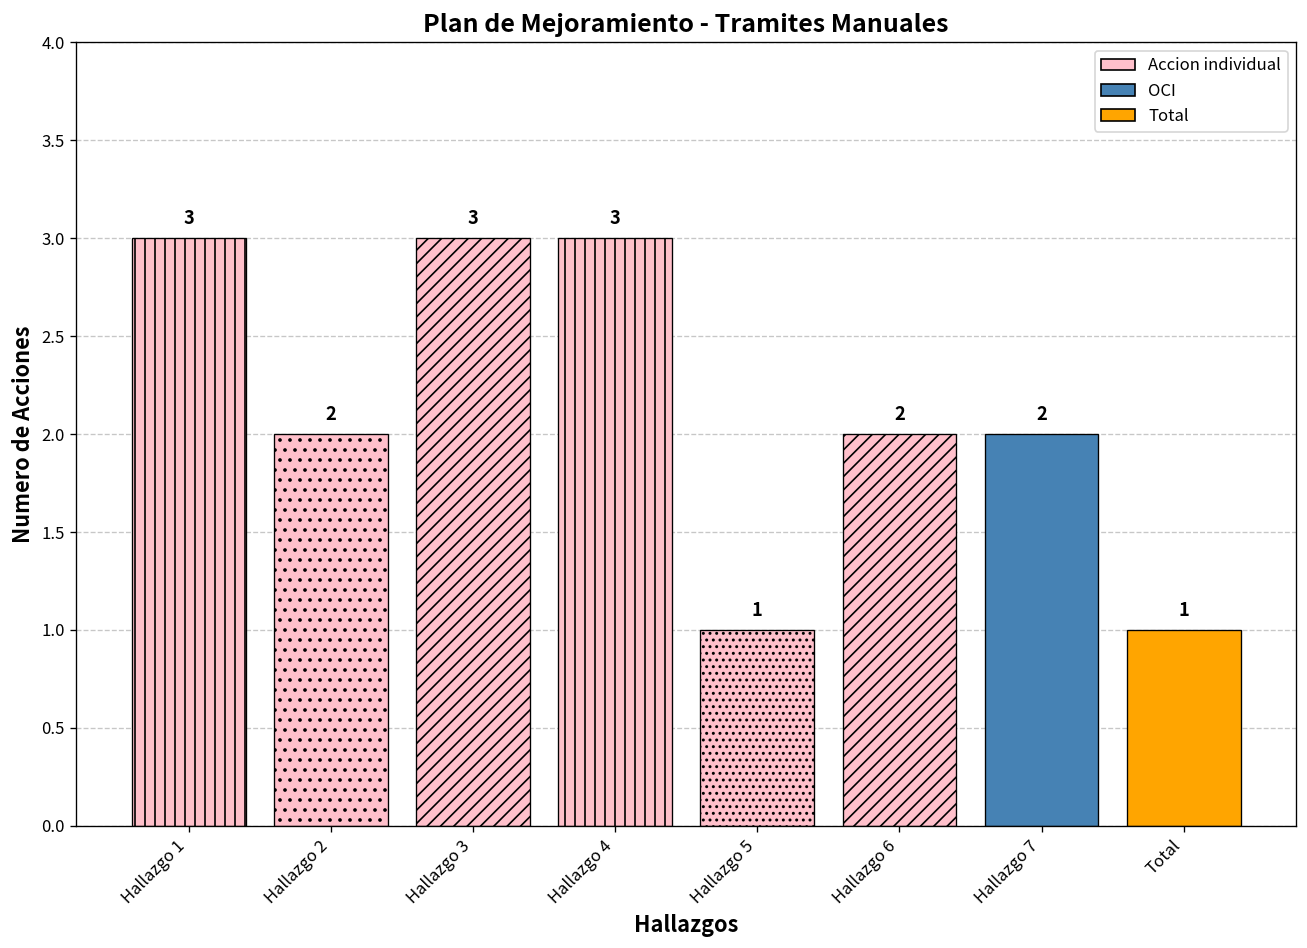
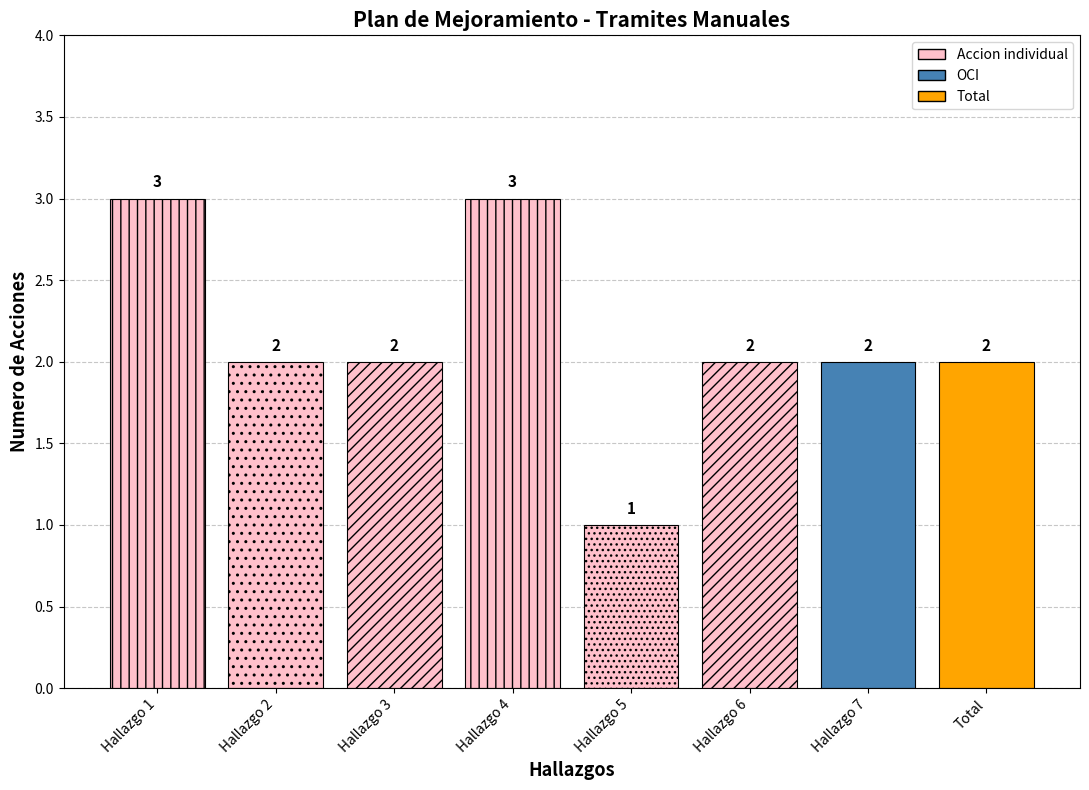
Hallazgo 3: 3 -> 2
Total: 1 -> 2
